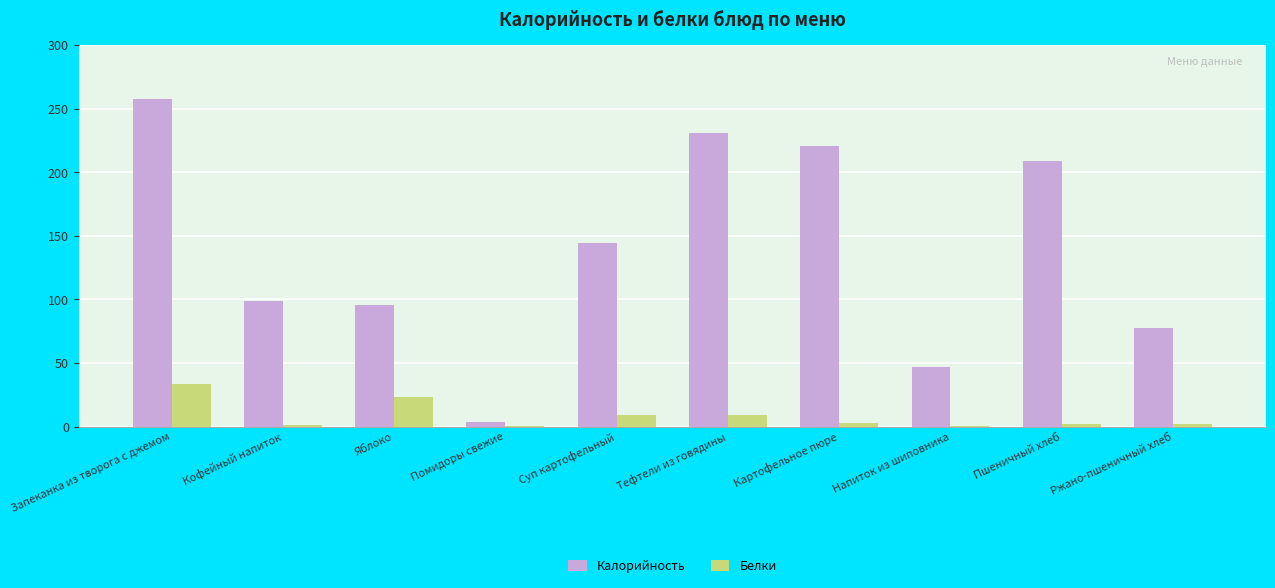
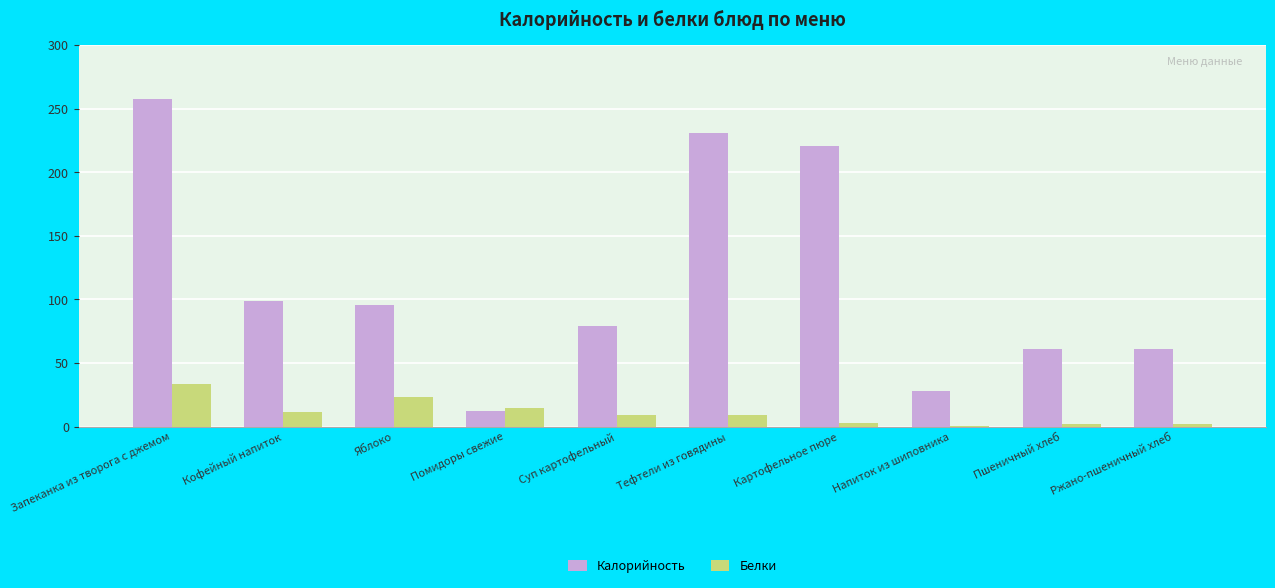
Белки, Кофейный напиток: 1 -> 11
Калорийность, Помидоры свежие: 3 -> 12
Белки, Помидоры свежие: 1 -> 15
Калорийность, Суп картофельный: 145 -> 79
Калорийность, Напиток из шиповника: 47 -> 28
Калорийность, Пшеничный хлеб: 209 -> 61
Калорийность, Ржано-пшеничный хлеб: 77 -> 61
